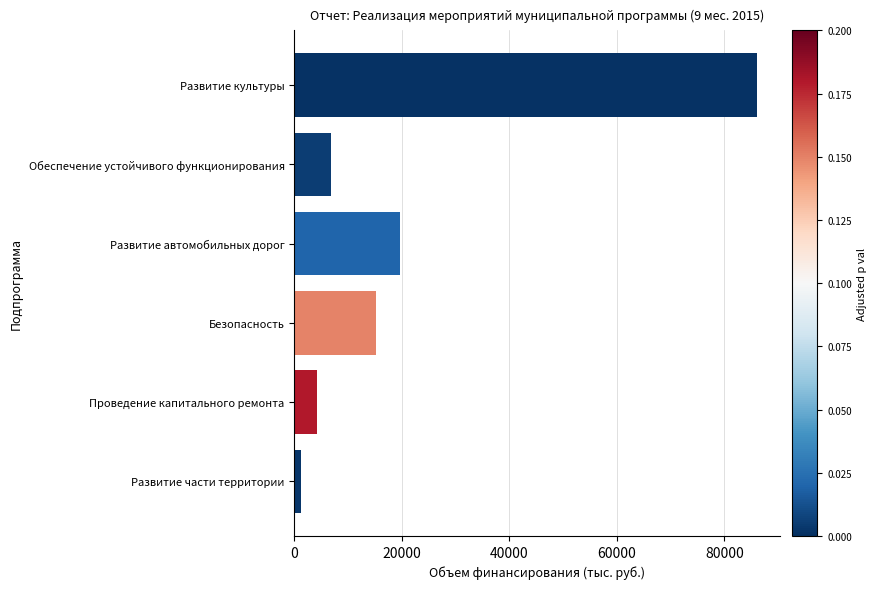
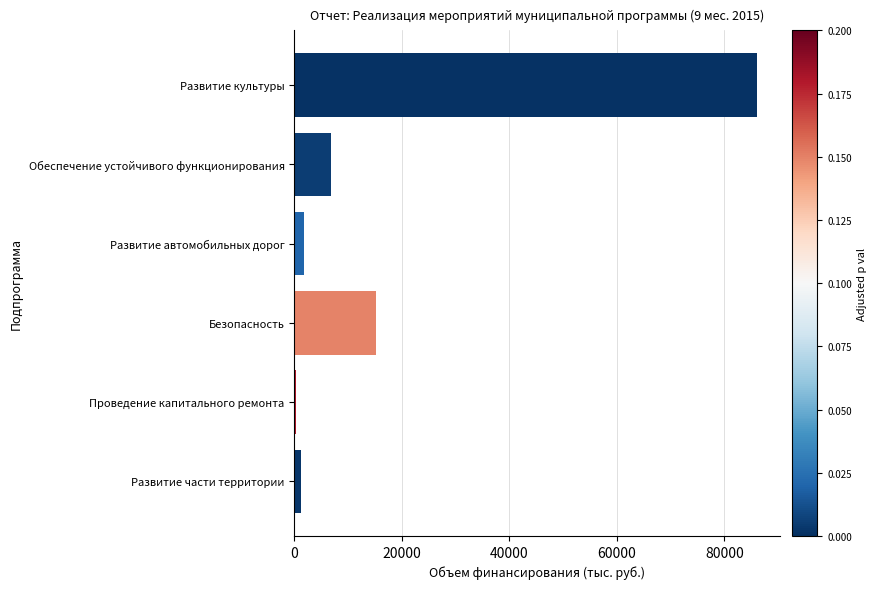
Развитие автомобильных дорог: 20000 -> 2000
Проведение капитального ремонта: 4000 -> 0
